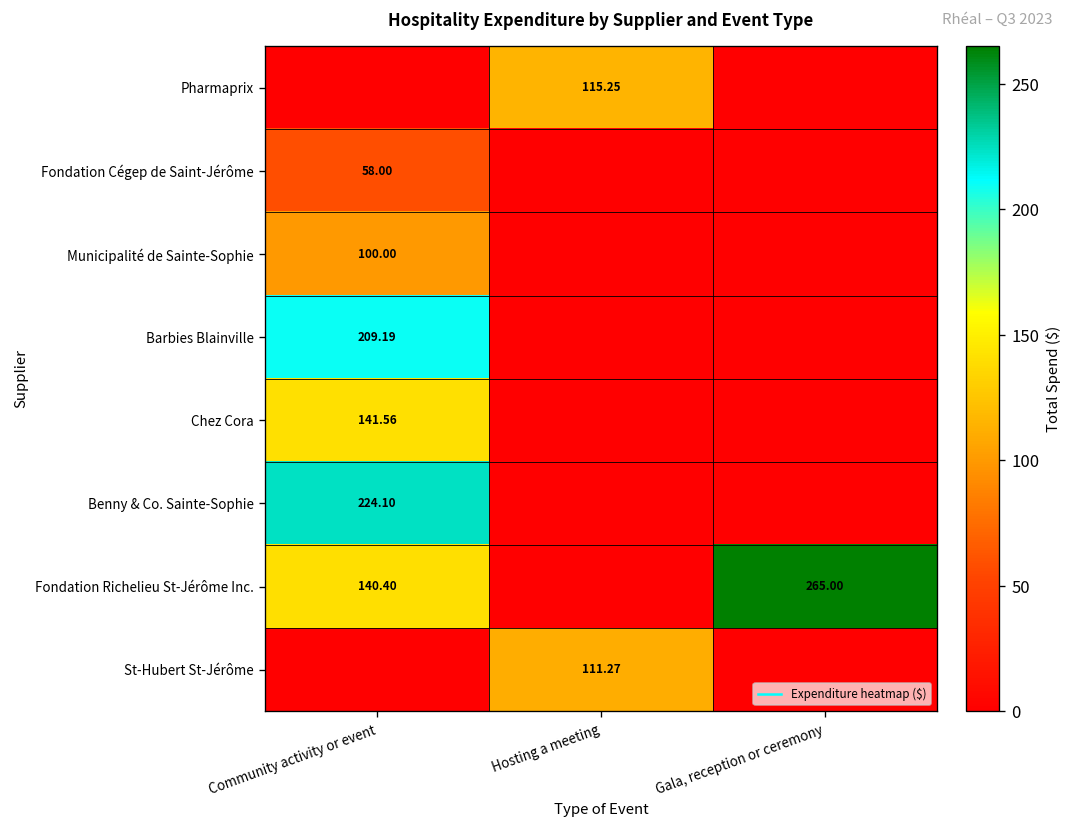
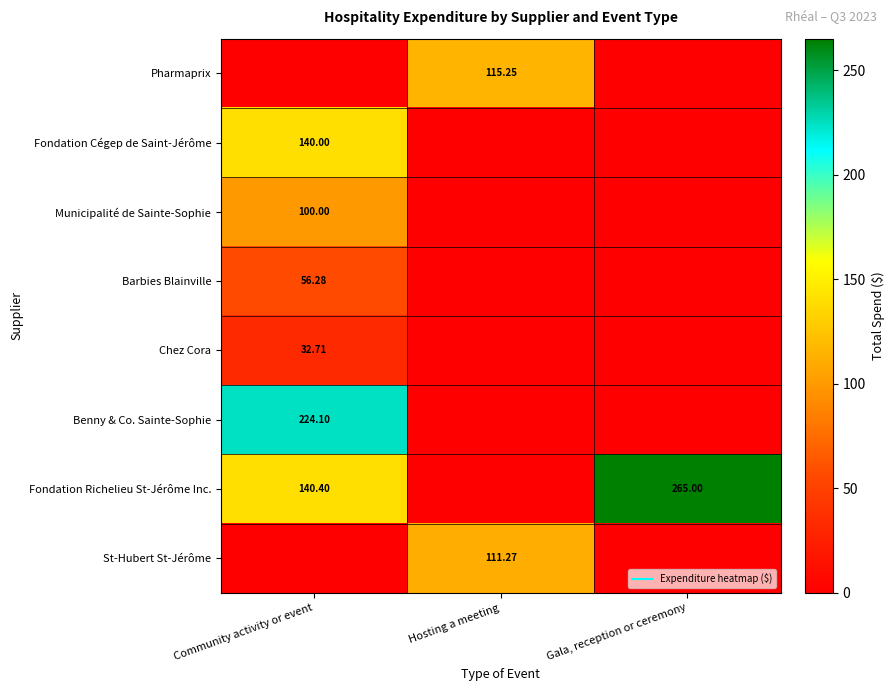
Fondation Cégep de Saint-Jérôme, Community activity or event: 58.00 -> 140.00
Barbies Blainville, Community activity or event: 209.19 -> 56.28
Chez Cora, Community activity or event: 141.56 -> 32.71
